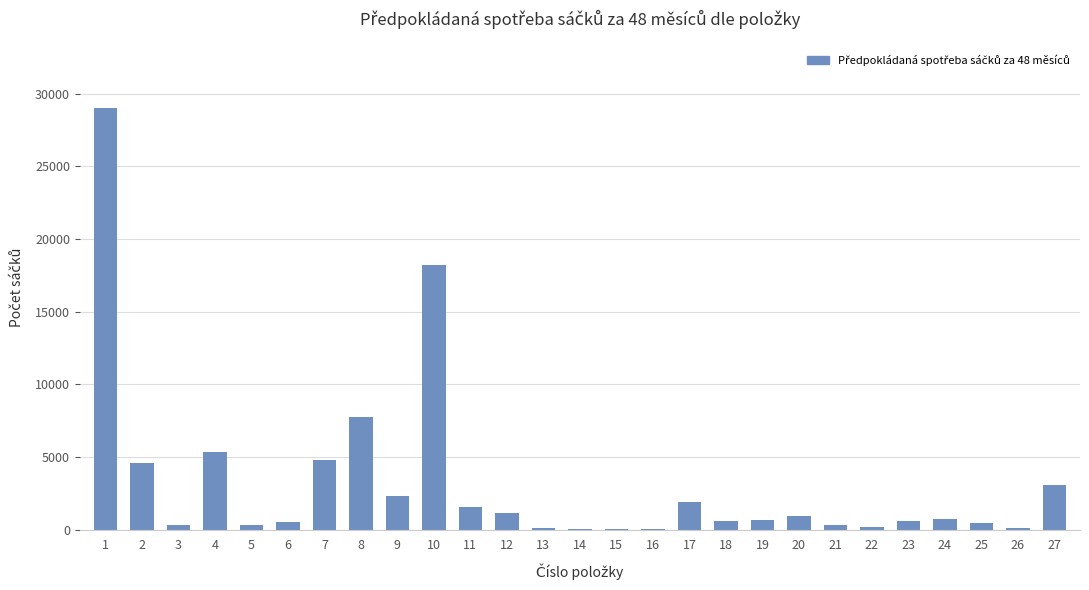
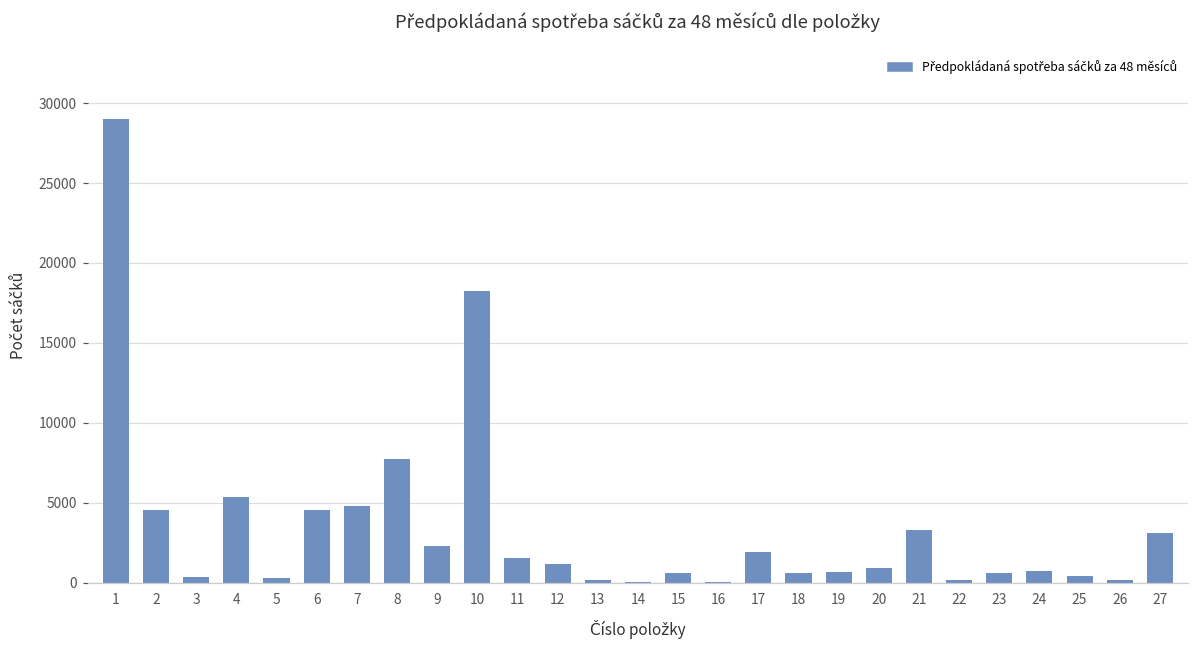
6: 500 -> 4500
15: 0 -> 600
21: 300 -> 3300
